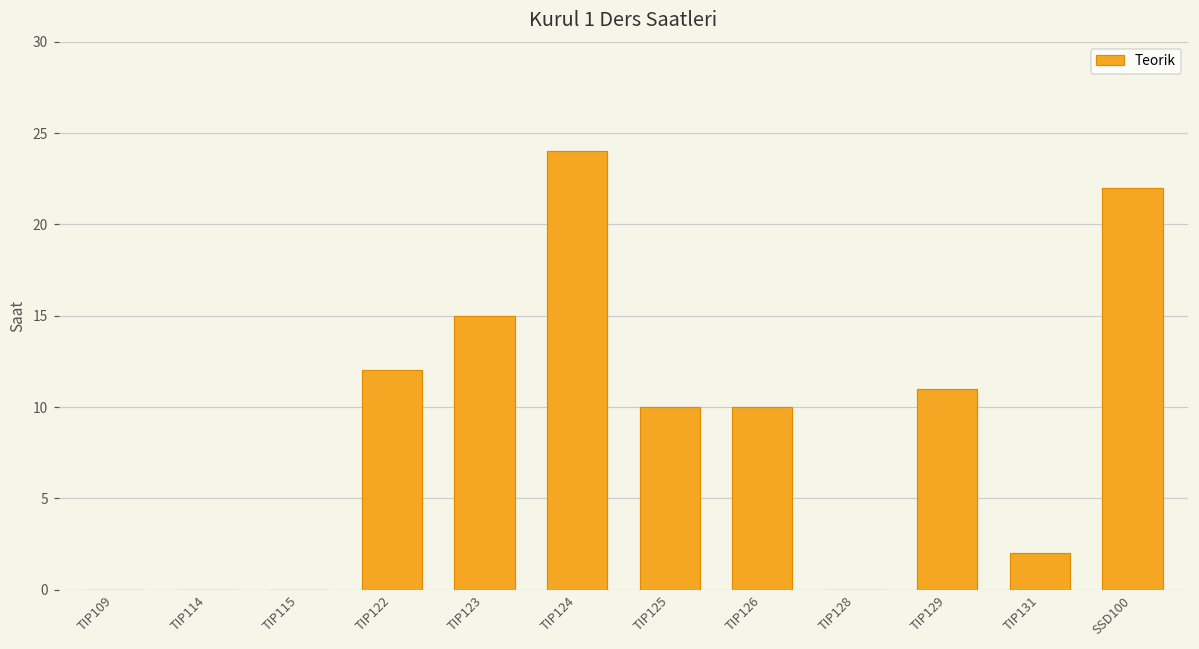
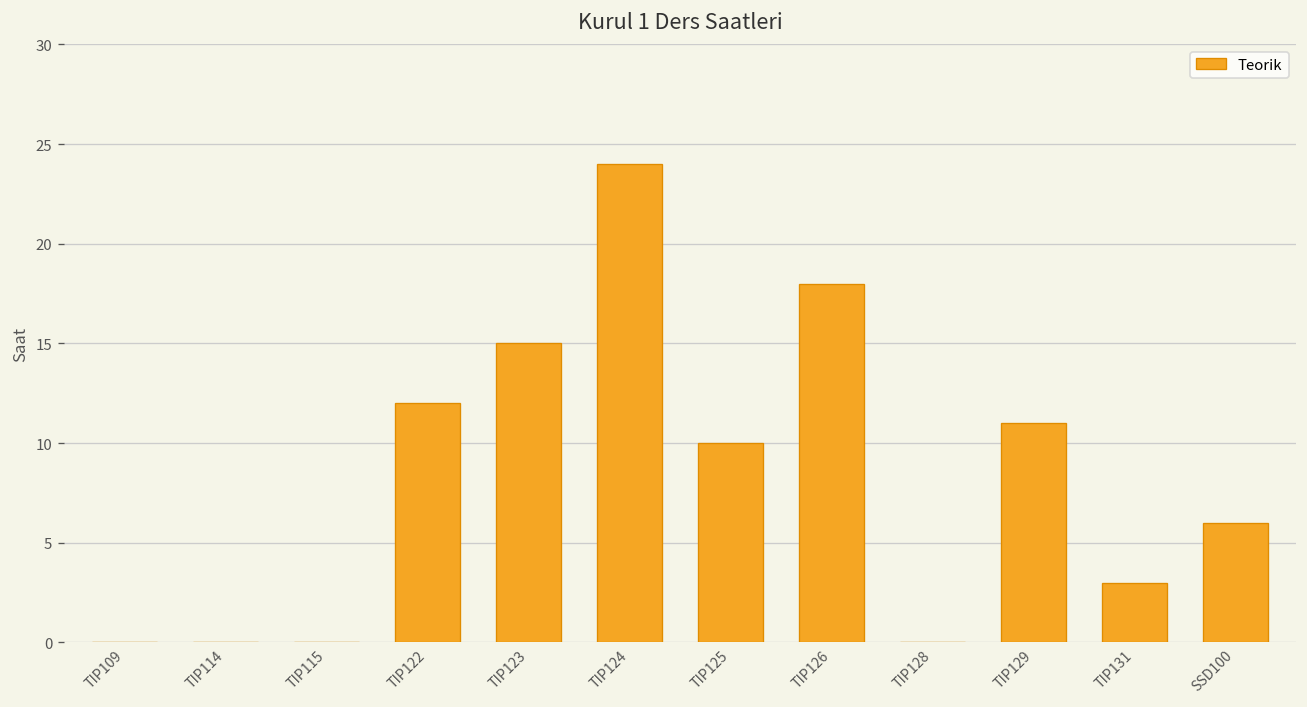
TIP126: 10 -> 18
TIP131: 2 -> 3
SSD100: 22 -> 6
